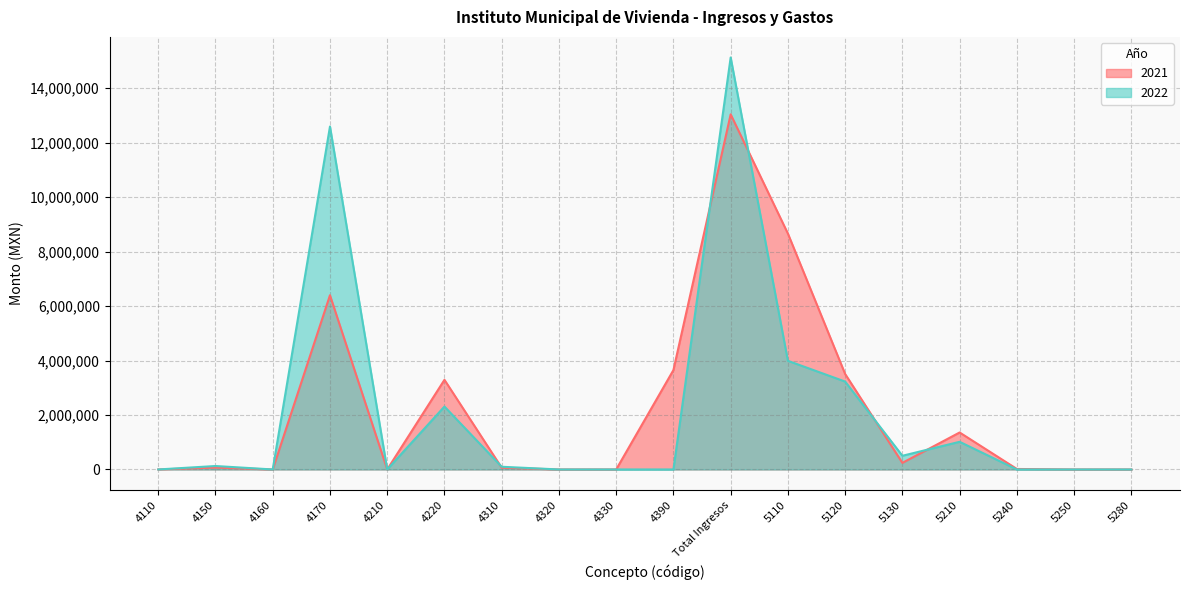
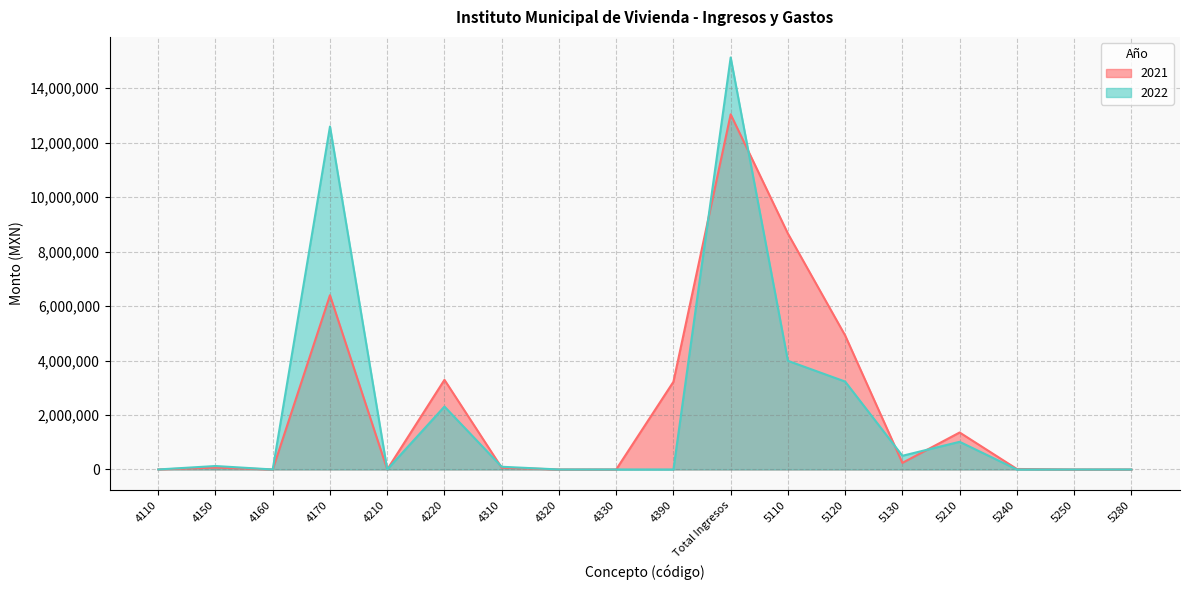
2021, 4390: 3,600,000 -> 3,200,000
2021, 5120: 3,500,000 -> 4,900,000
